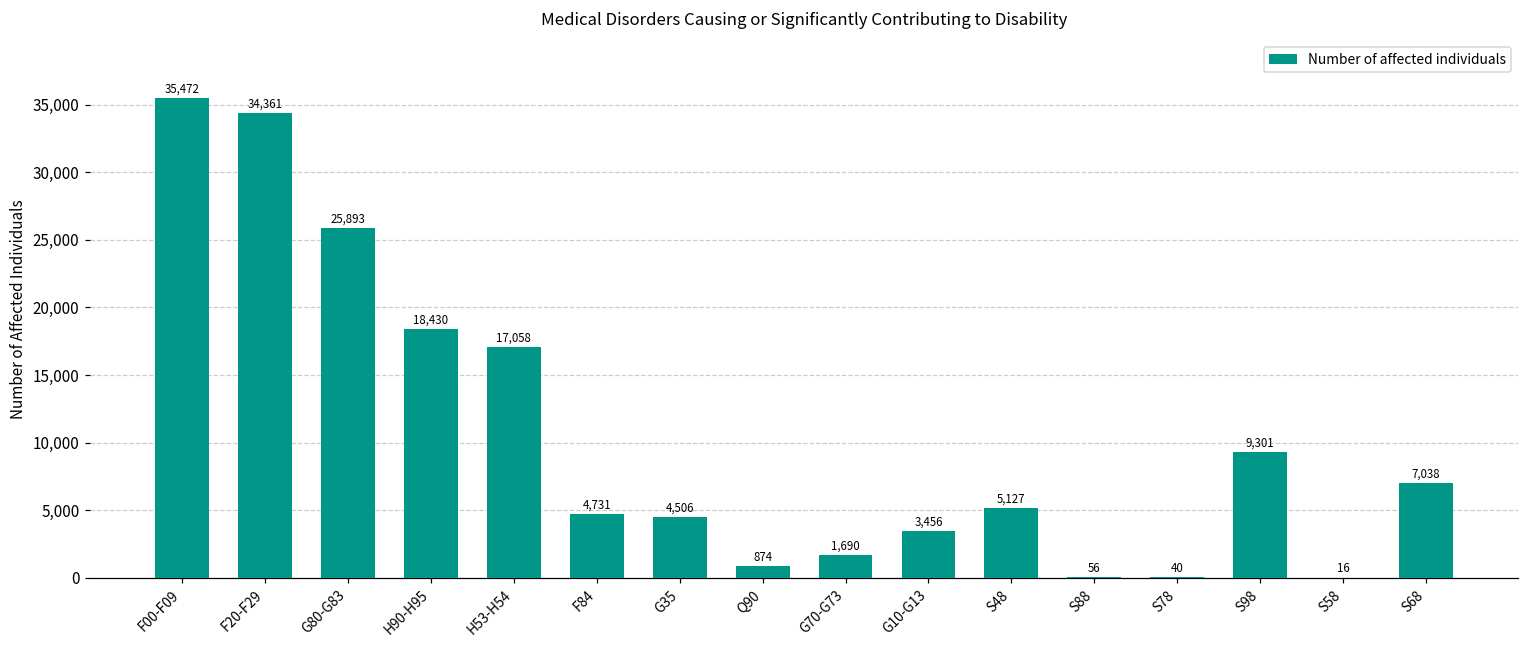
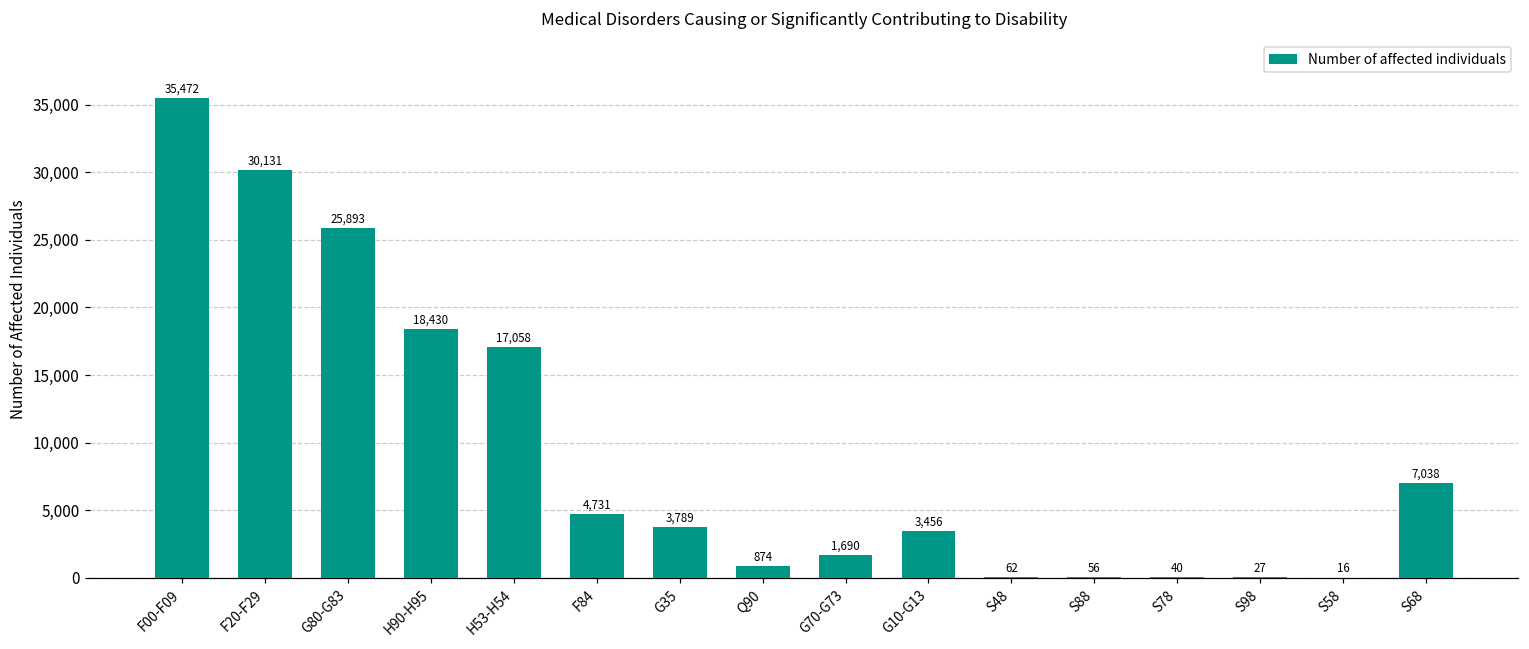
F20-F29: 34,361 -> 30,131
G35: 4,506 -> 3,789
S48: 5,127 -> 62
S98: 9,301 -> 27
